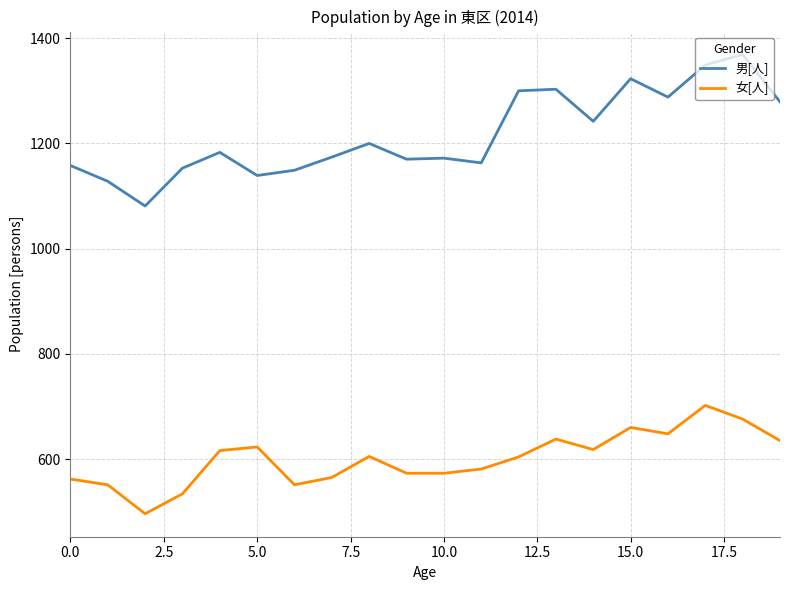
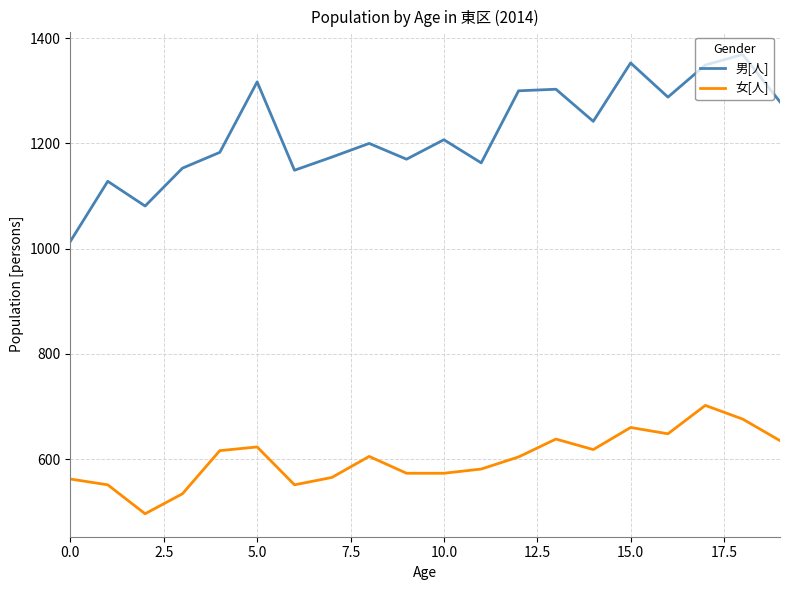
男[人], 0.0: 1160 -> 1010
男[人], 5.0: 1140 -> 1320
男[人], 10.0: 1170 -> 1210
男[人], 15.0: 1320 -> 1350
